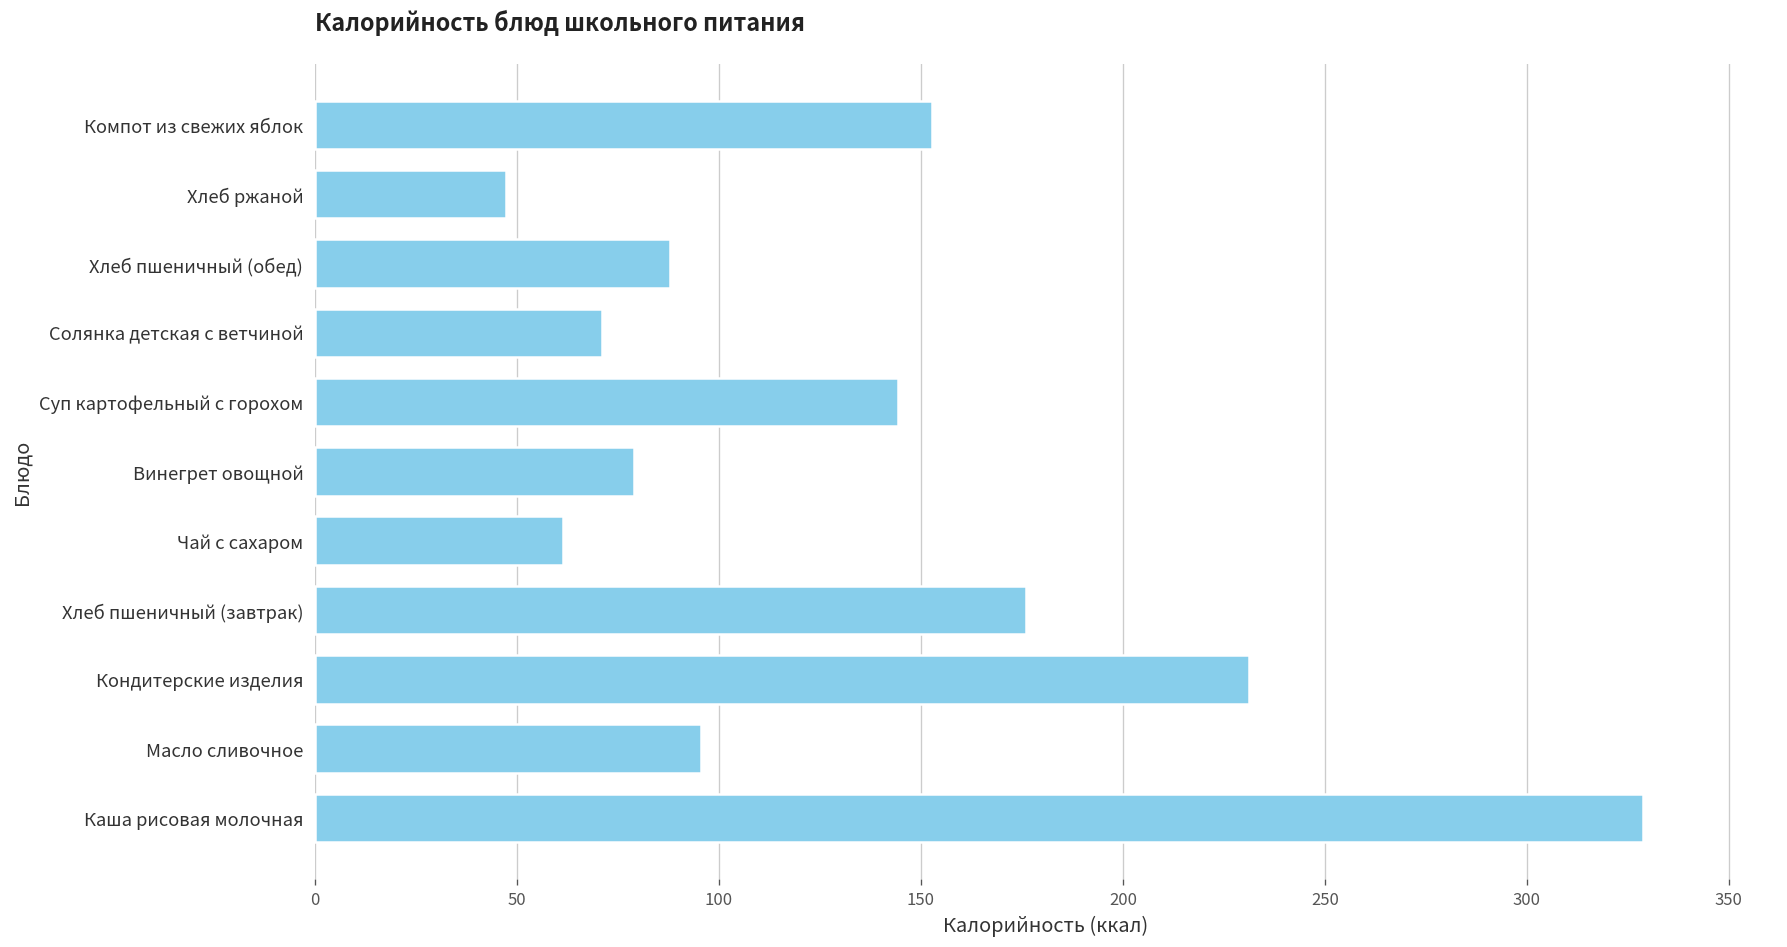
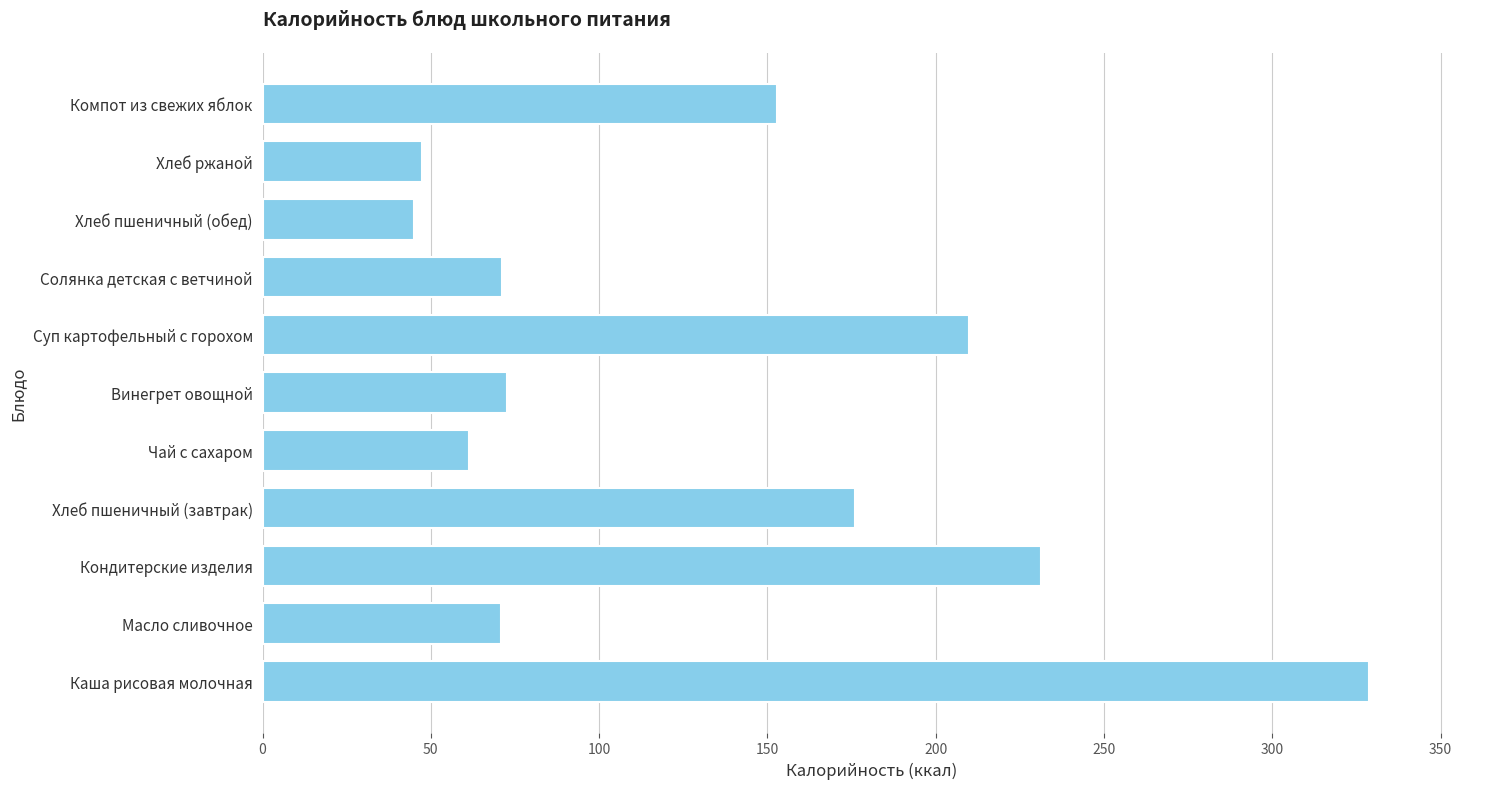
Хлеб пшеничный (обед): 88 -> 45
Суп картофельный с горохом: 144 -> 210
Винегрет овощной: 79 -> 73
Масло сливочное: 96 -> 71
